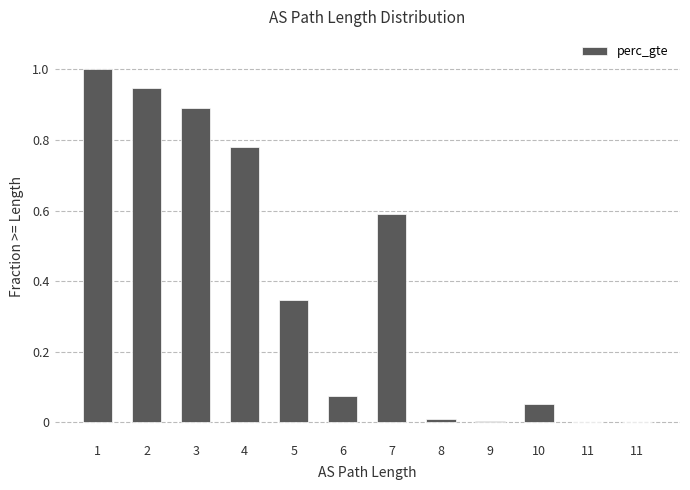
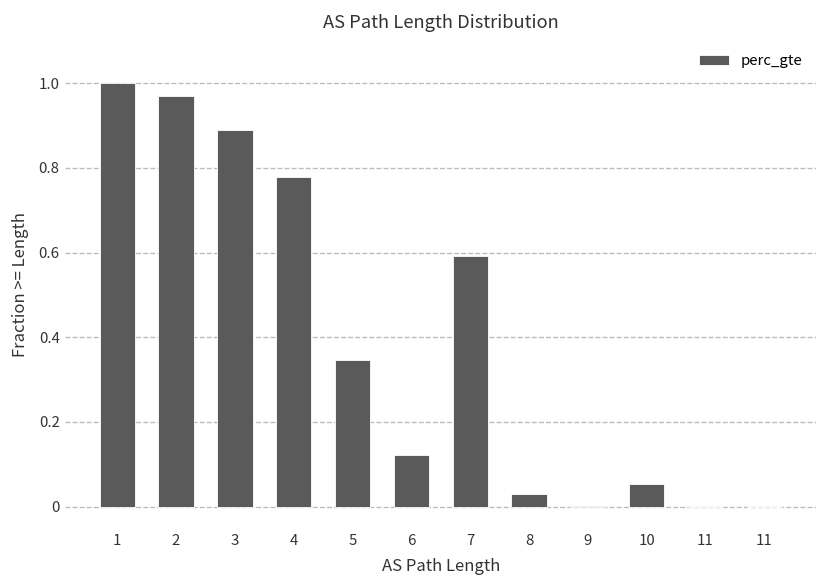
2: 0.95 -> 0.97
6: 0.07 -> 0.12
8: 0.01 -> 0.03
